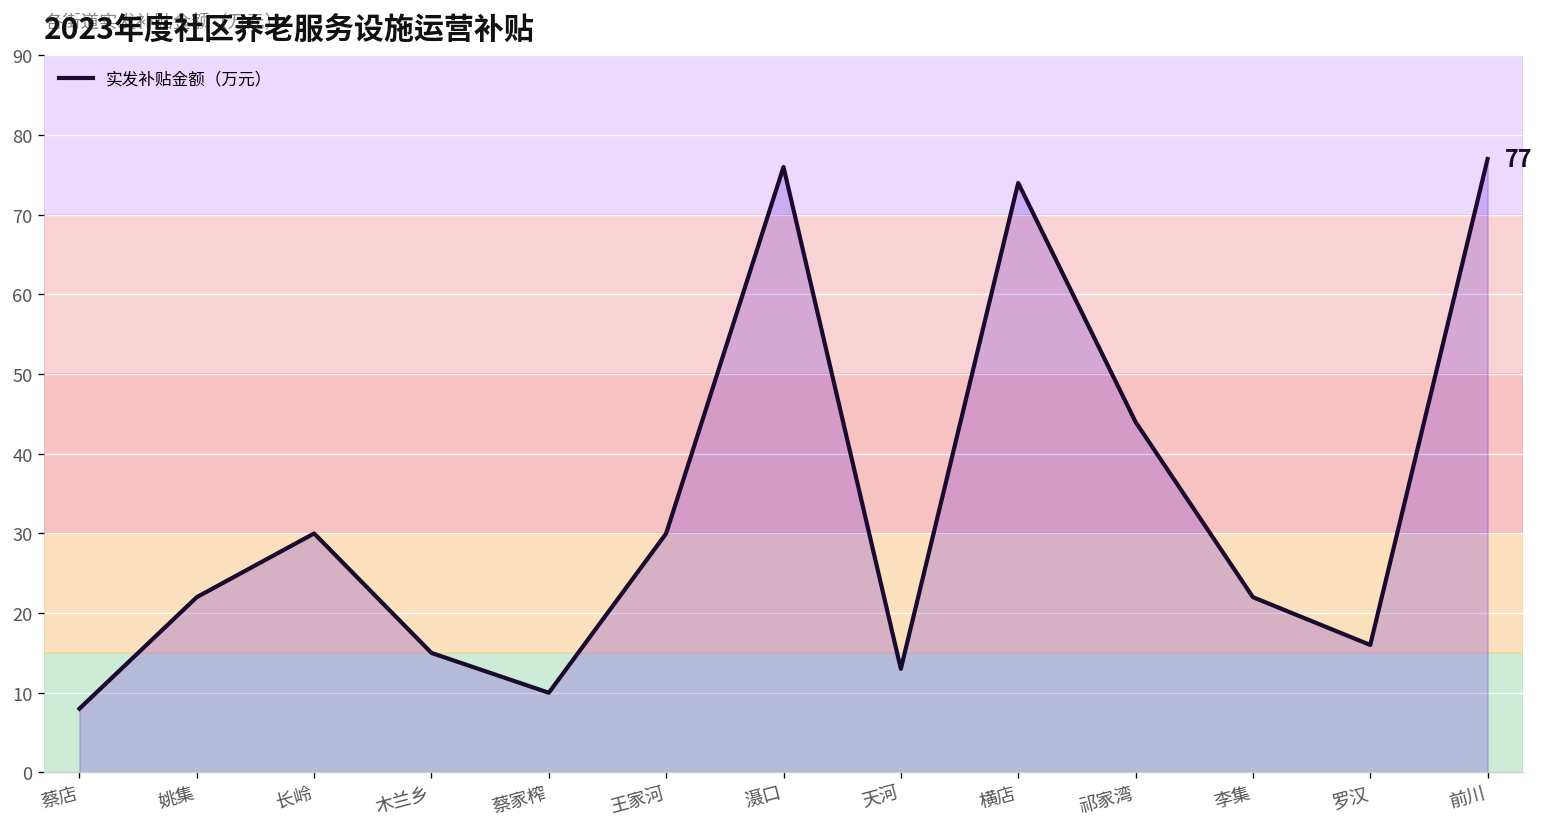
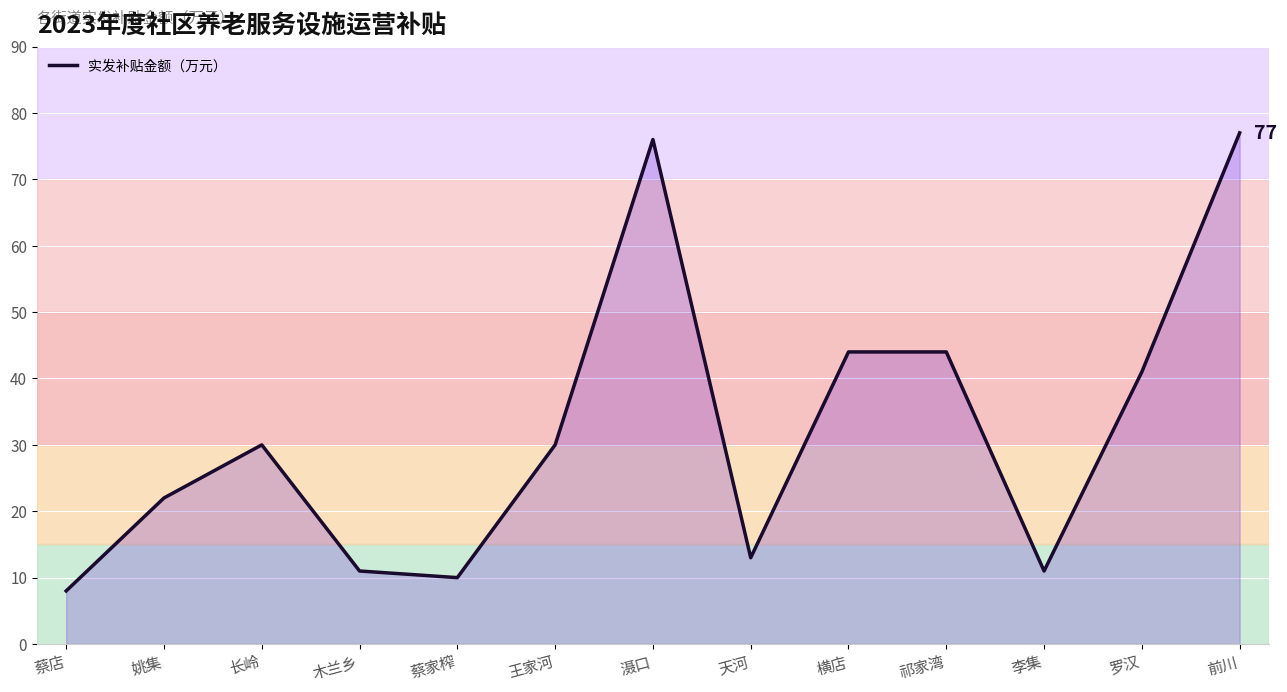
木兰乡: 15 -> 11
横店: 74 -> 44
李集: 22 -> 11
罗汉: 16 -> 41
